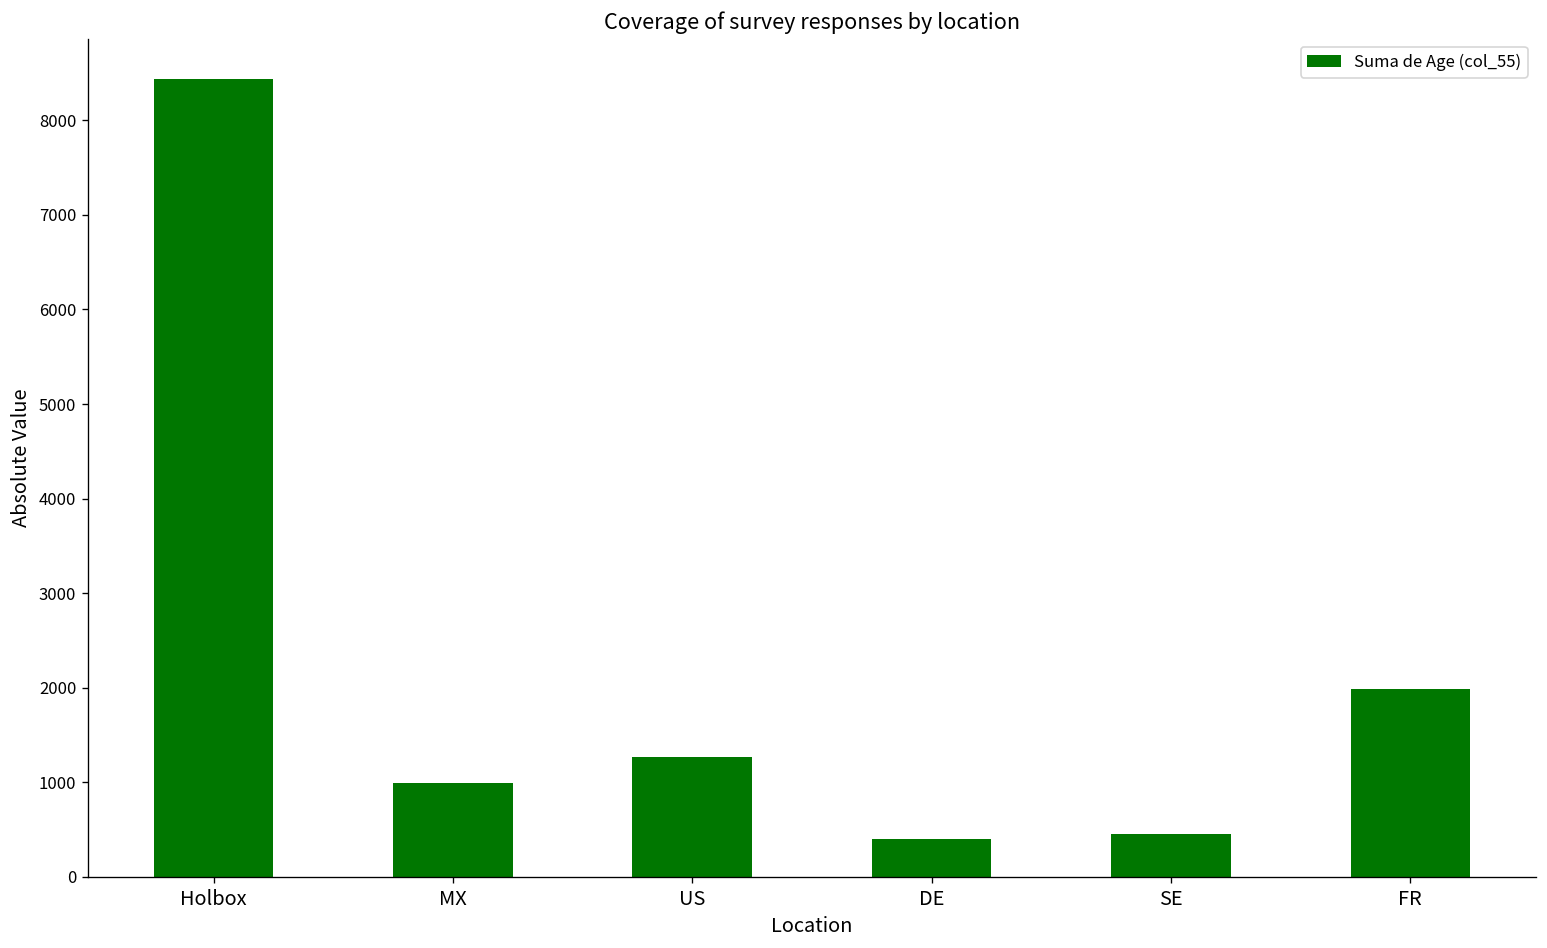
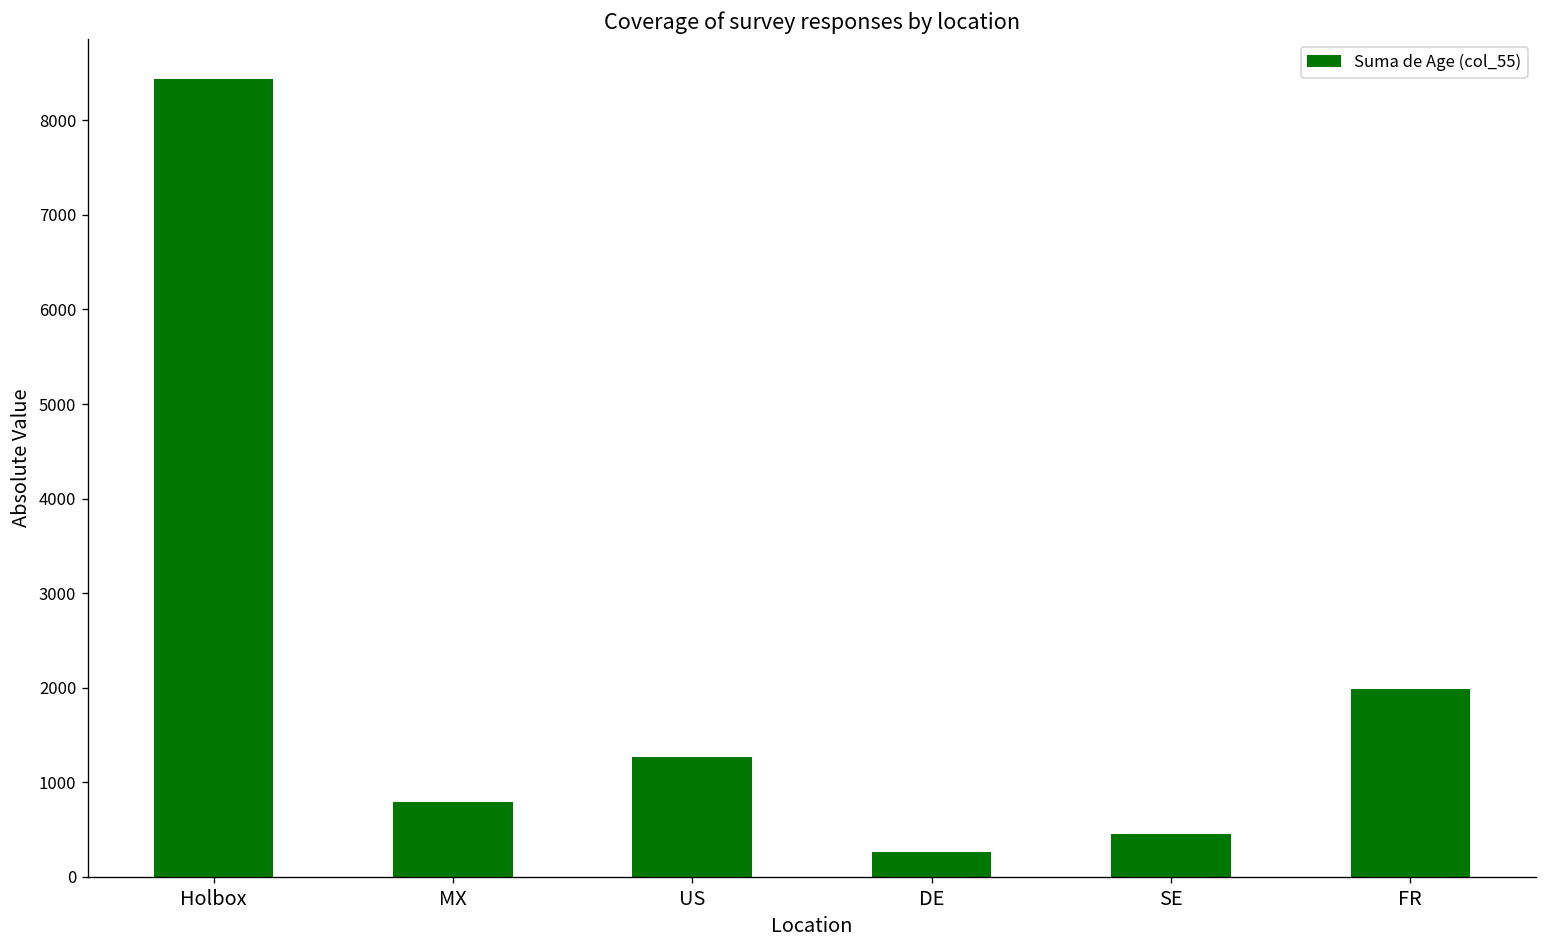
MX: 1000 -> 800
DE: 400 -> 300
